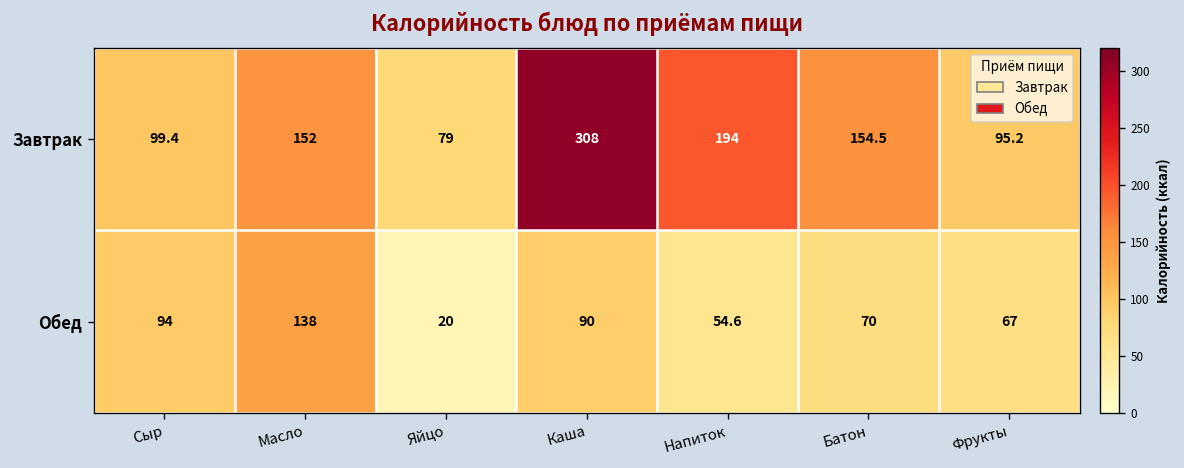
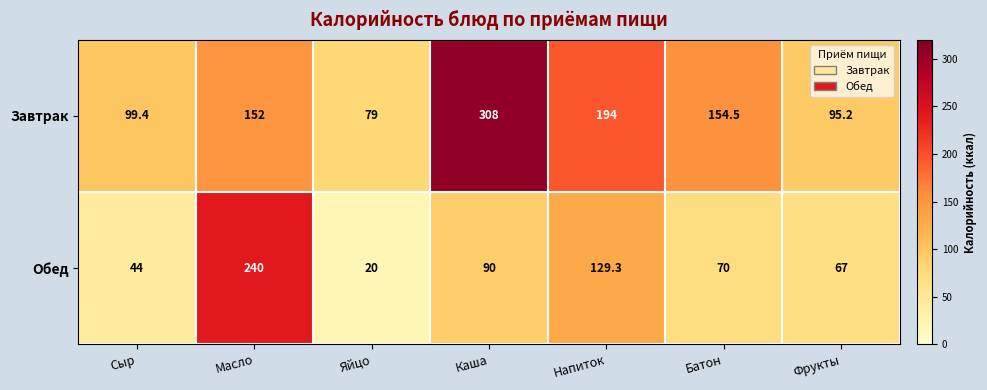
Обед, Сыр: 94 -> 44
Обед, Масло: 138 -> 240
Обед, Напиток: 54.6 -> 129.3
